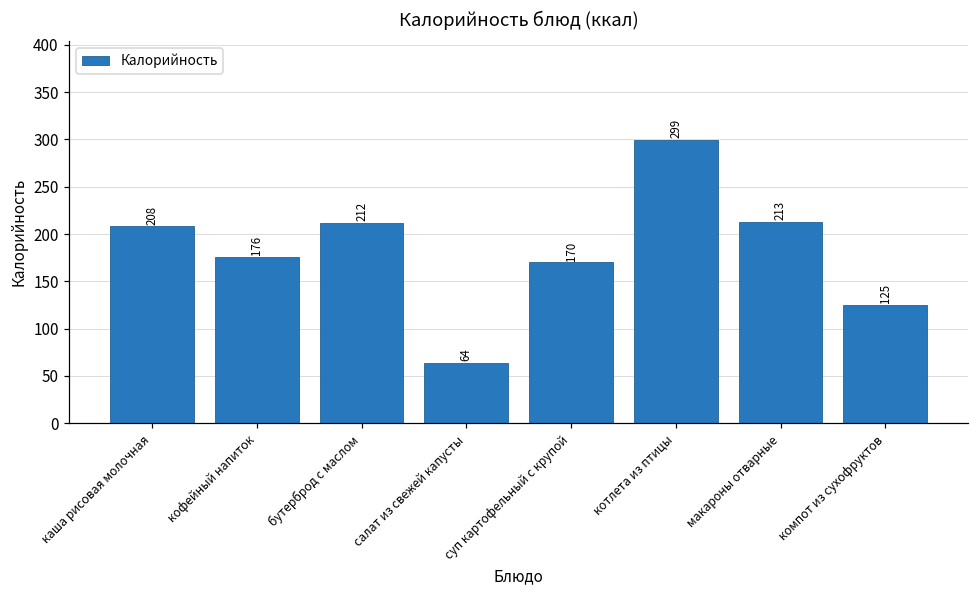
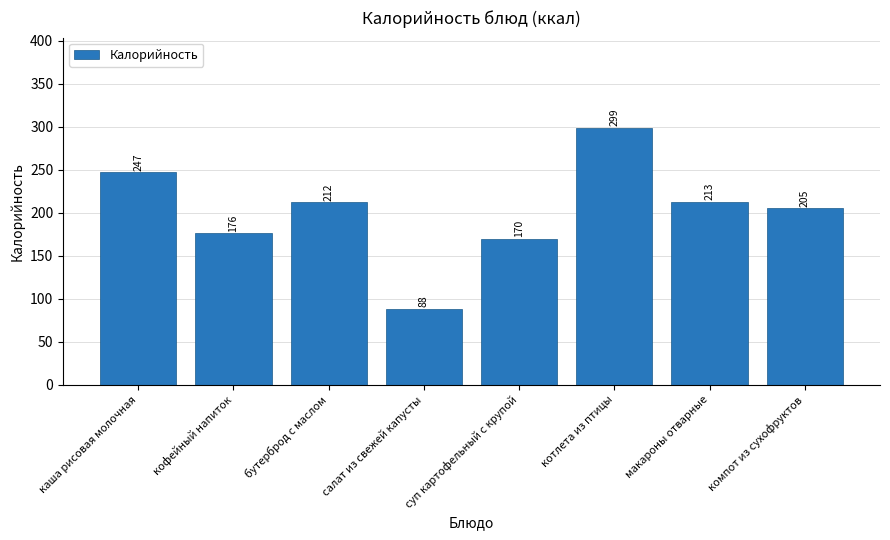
каша рисовая молочная: 208 -> 247
салат из свежей капусты: 64 -> 88
компот из сухофруктов: 125 -> 205
